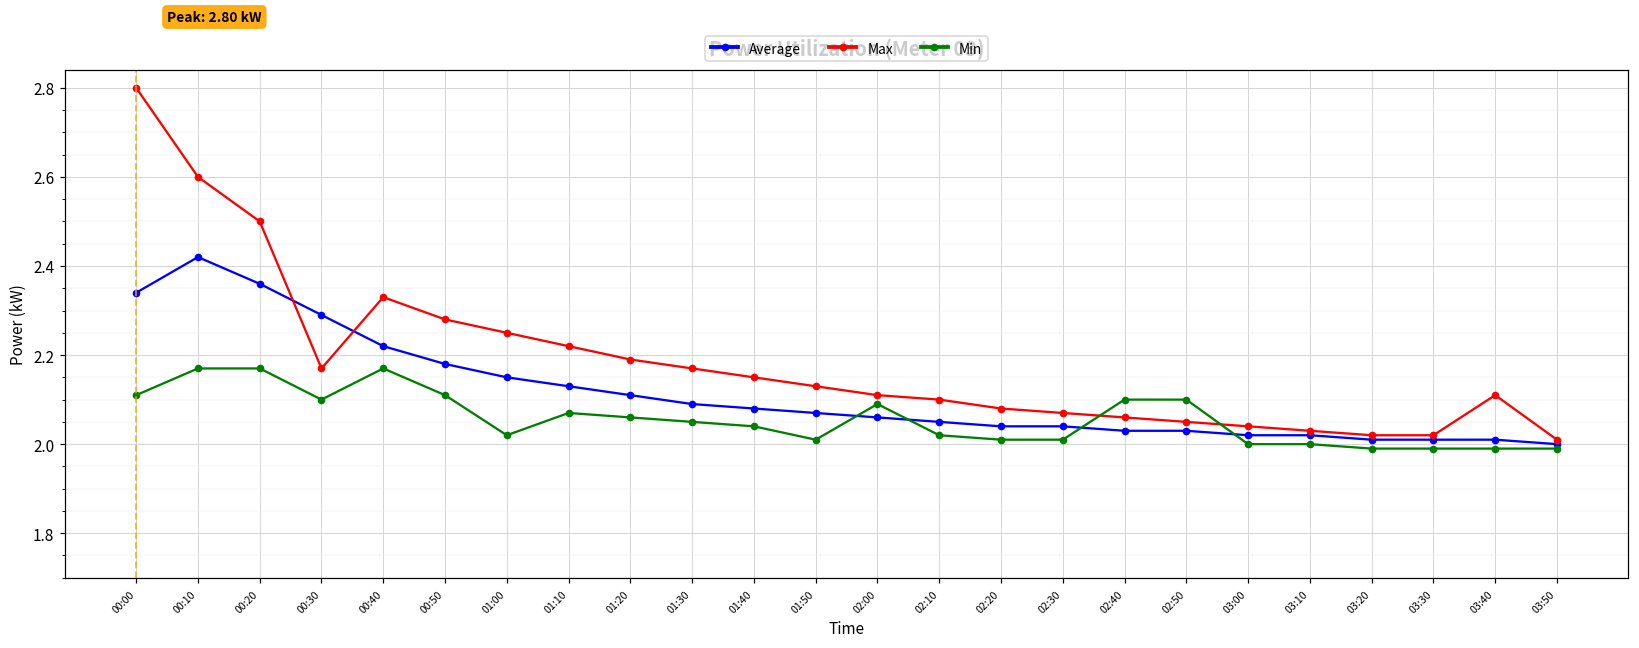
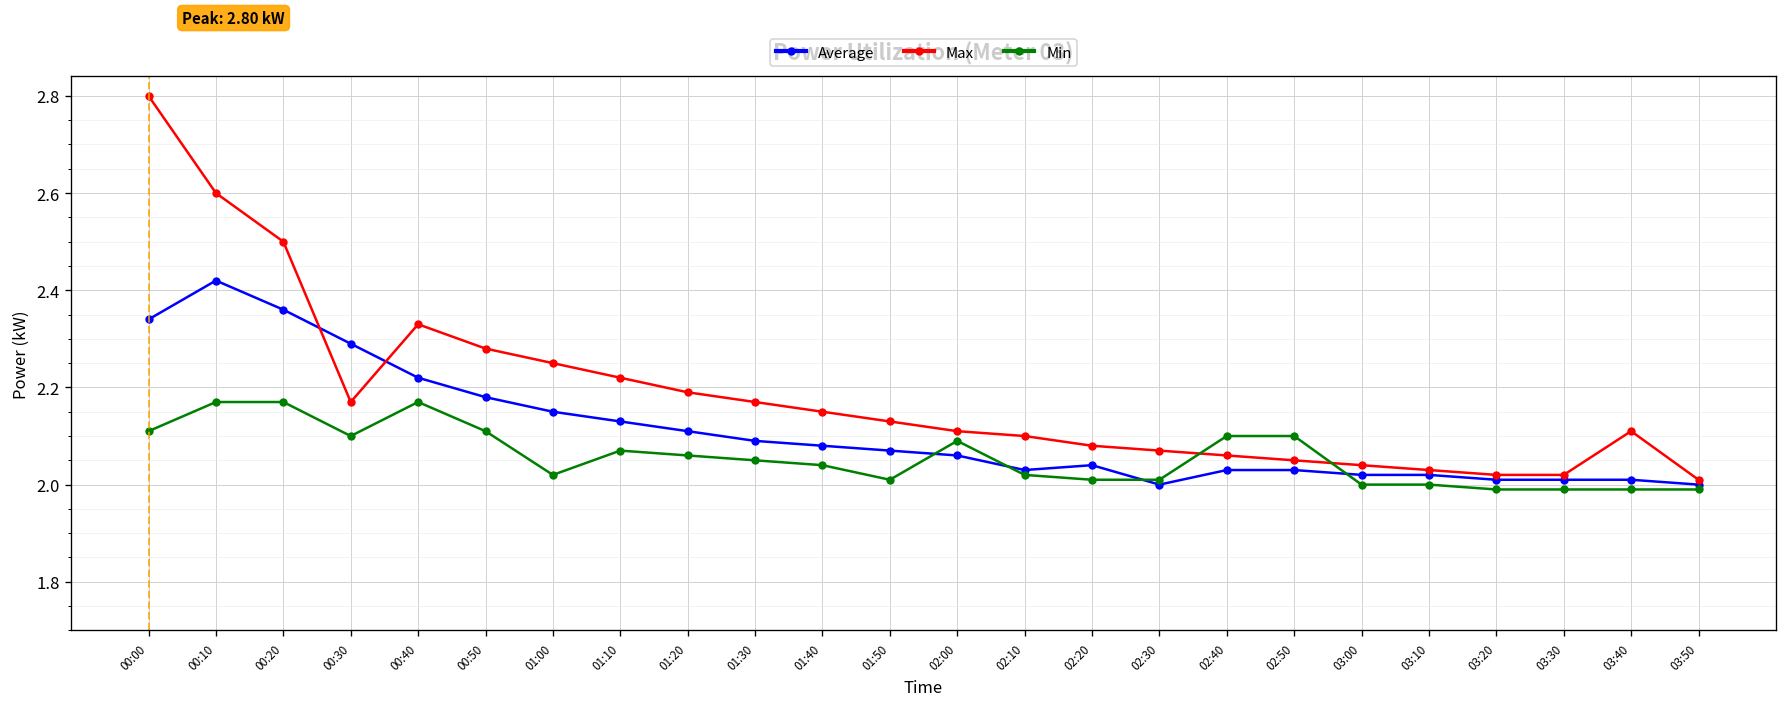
Average, 02:10: 2.05 -> 2.03
Average, 02:30: 2.04 -> 2.00
